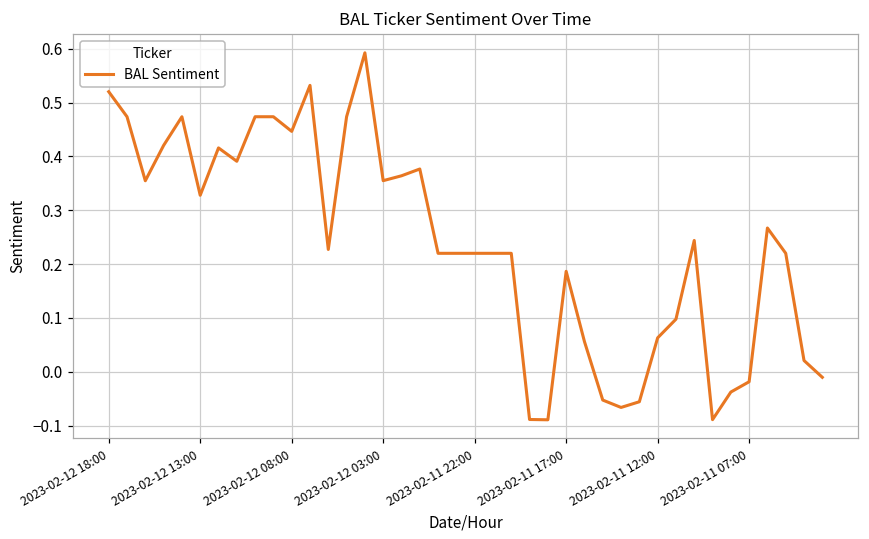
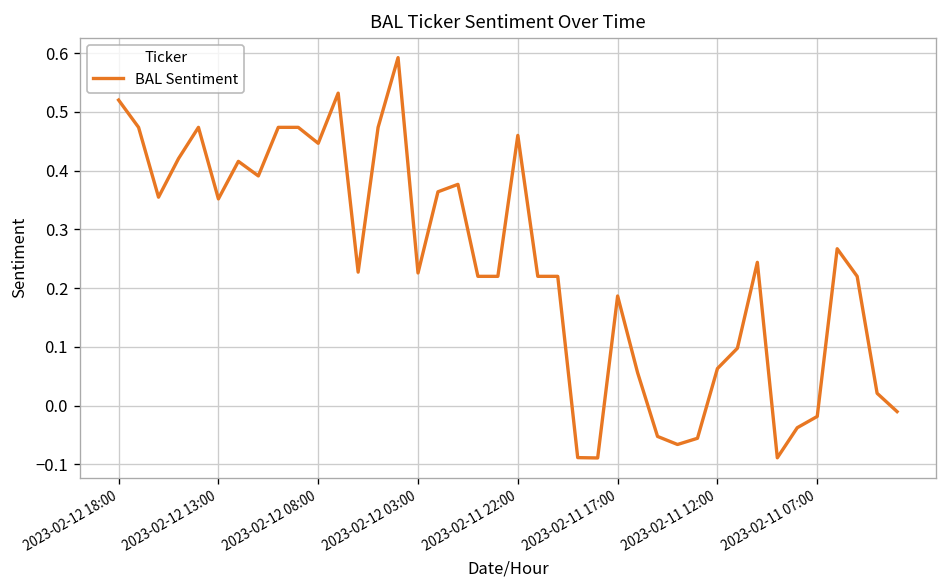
2023-02-12 13:00: 0.33 -> 0.35
2023-02-12 03:00: 0.35 -> 0.23
2023-02-11 22:00: 0.22 -> 0.46
